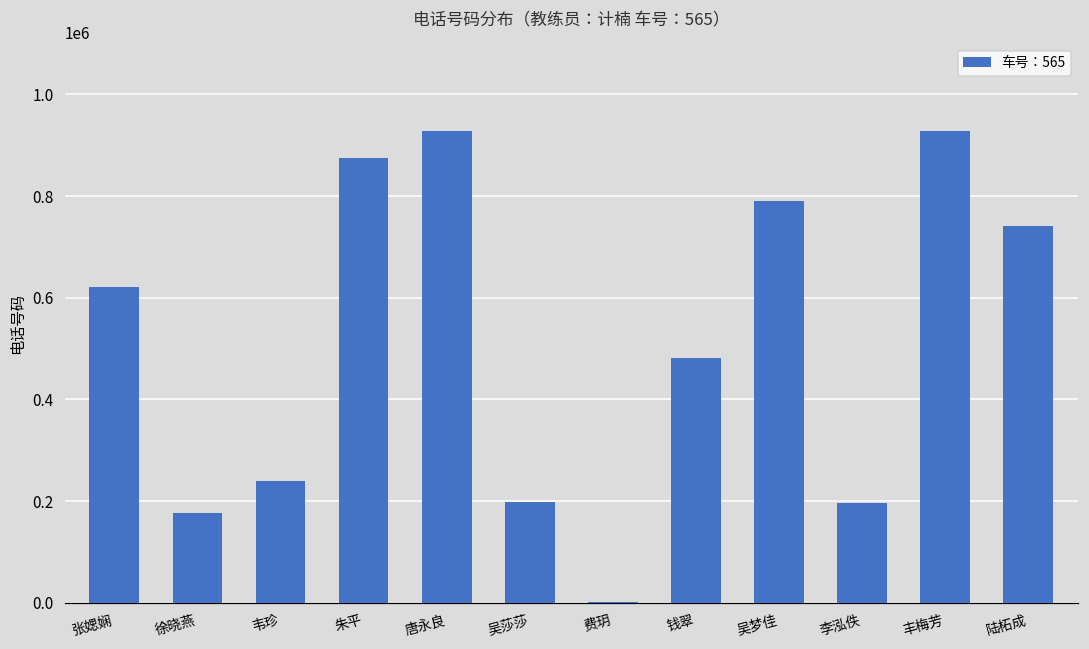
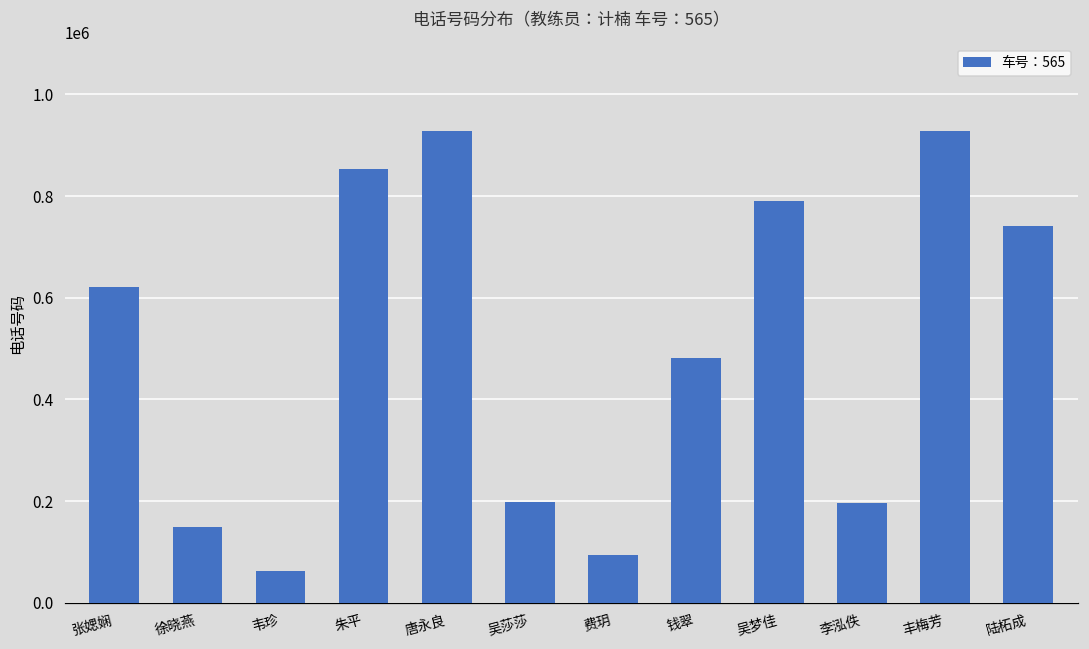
徐晓燕: 180000 -> 150000
韦珍: 240000 -> 60000
朱平: 880000 -> 850000
费玥: 0 -> 90000
